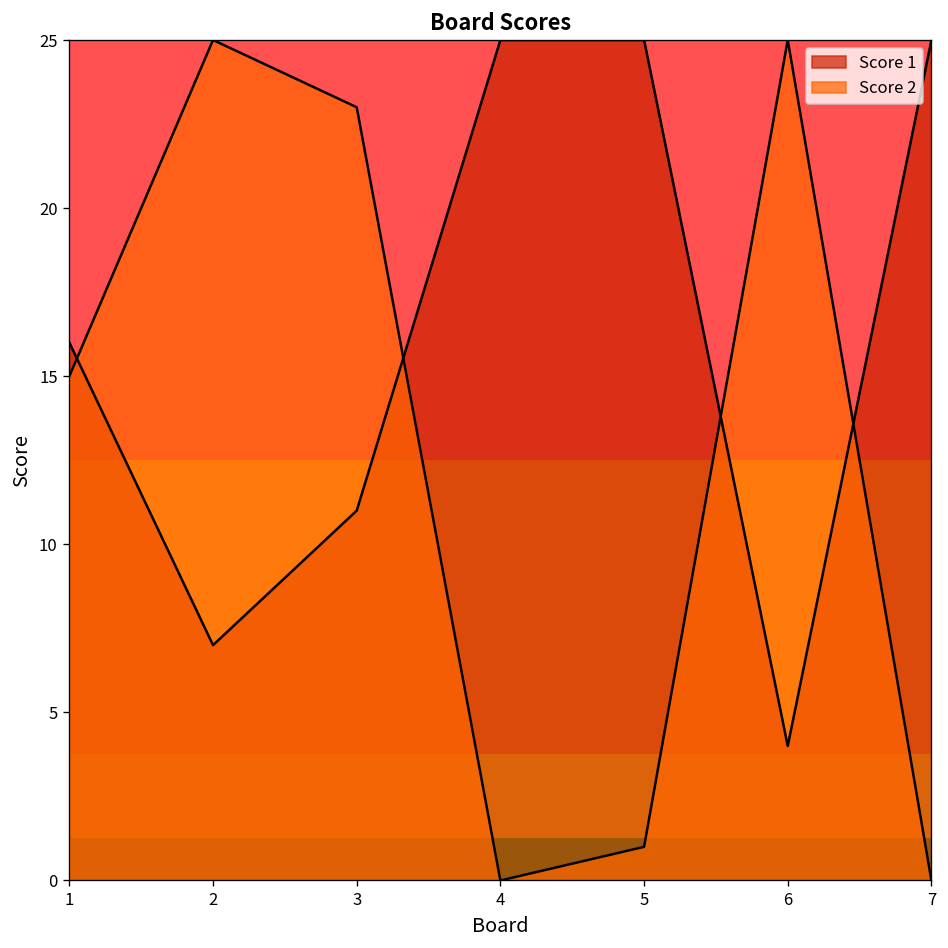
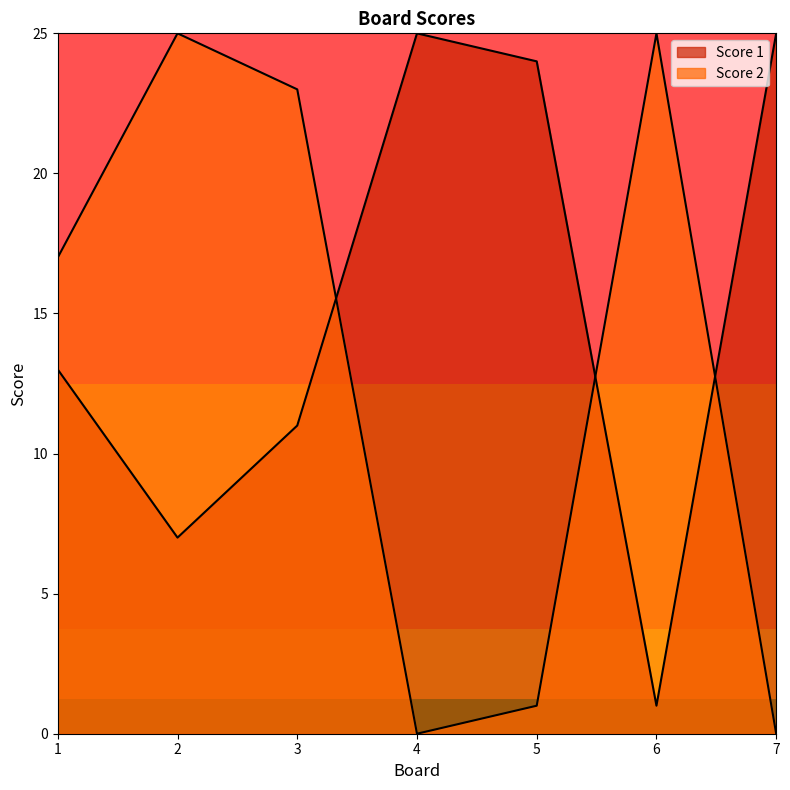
Score 1, 1: 16 -> 13
Score 2, 1: 15 -> 17
Score 1, 5: 25 -> 24
Score 1, 6: 4 -> 1
